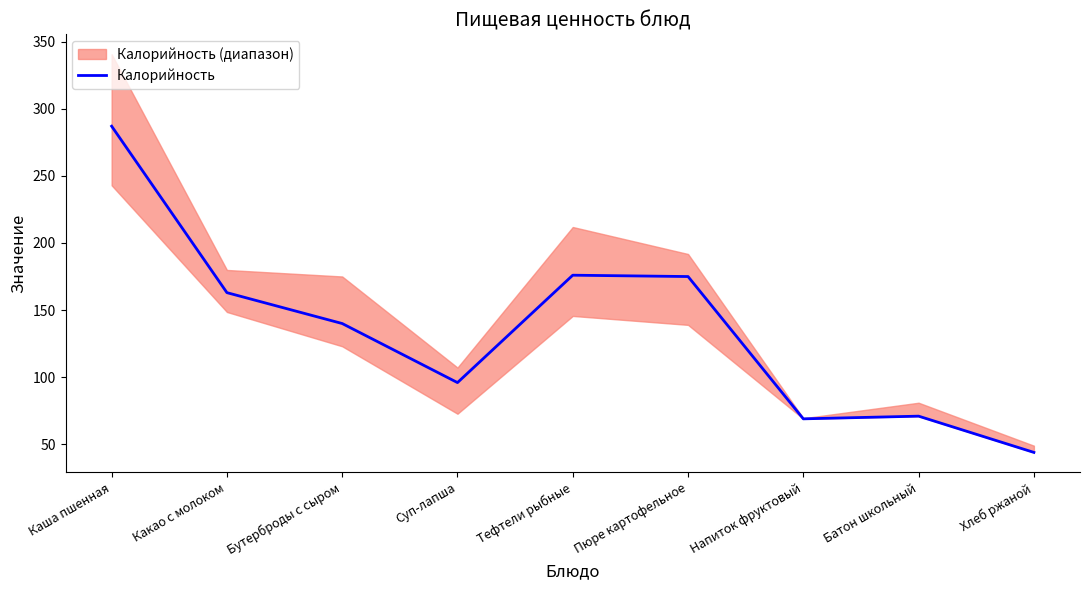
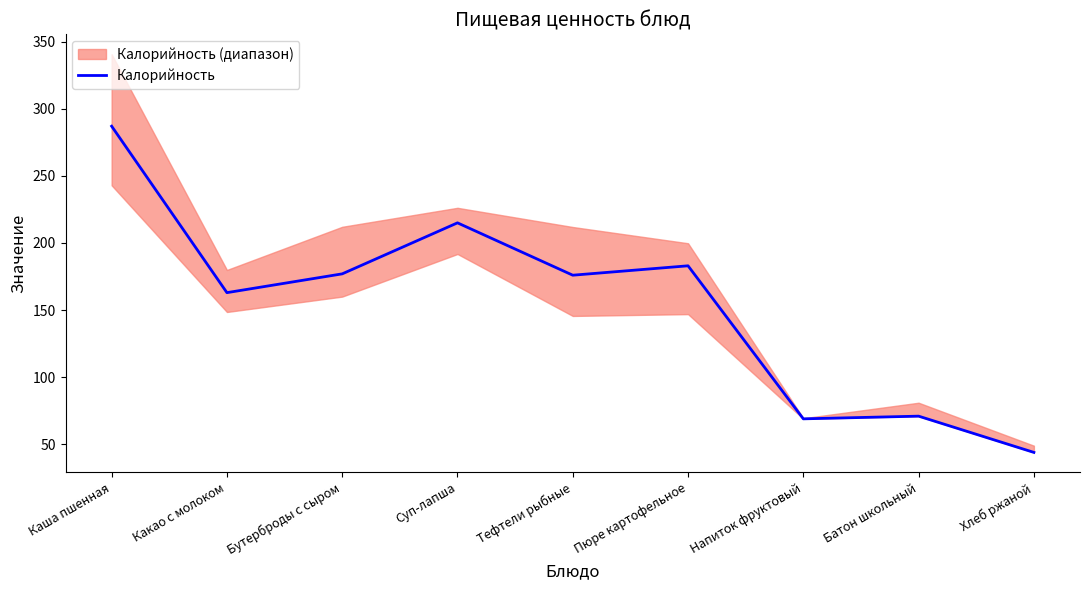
Калорийность, Бутерброды с сыром: 140 -> 177
Калорийность, Суп-лапша: 96 -> 215
Калорийность, Пюре картофельное: 175 -> 183
